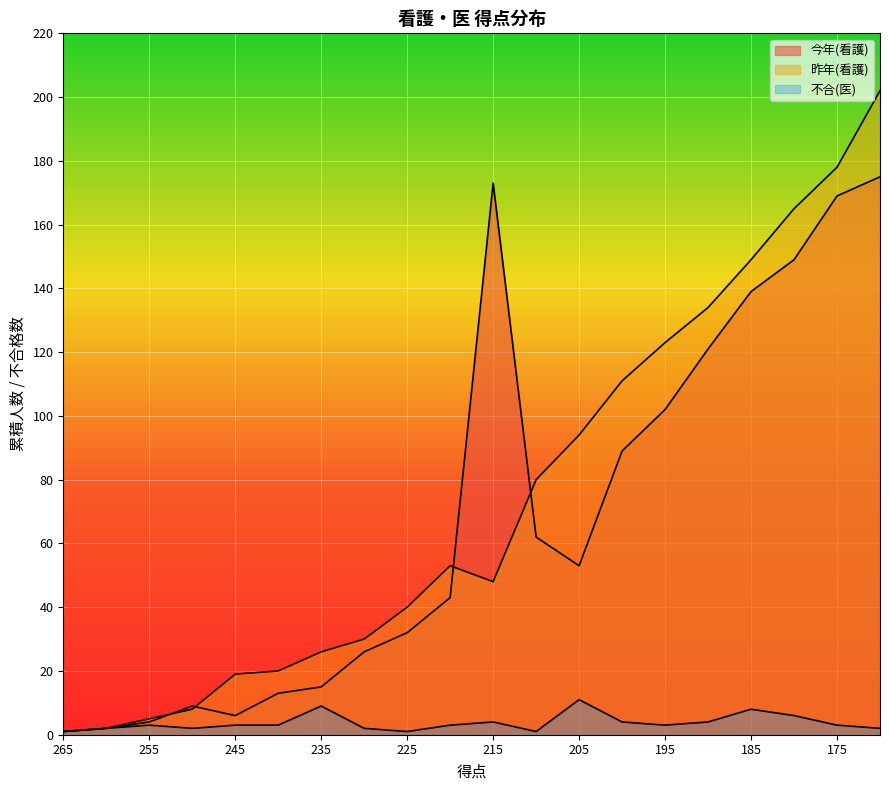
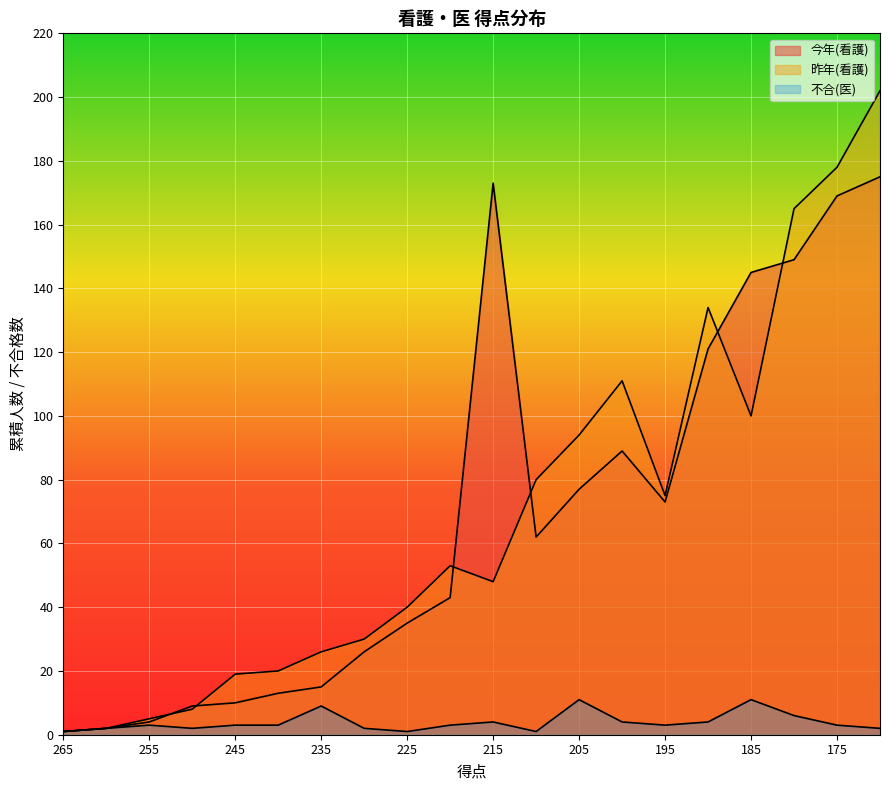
今年(看護), 245: 6 -> 10
今年(看護), 225: 32 -> 35
今年(看護), 205: 53 -> 77
今年(看護), 195: 102 -> 73
昨年(看護), 195: 123 -> 75
今年(看護), 185: 139 -> 145
昨年(看護), 185: 149 -> 100
不合(医), 185: 8 -> 11
